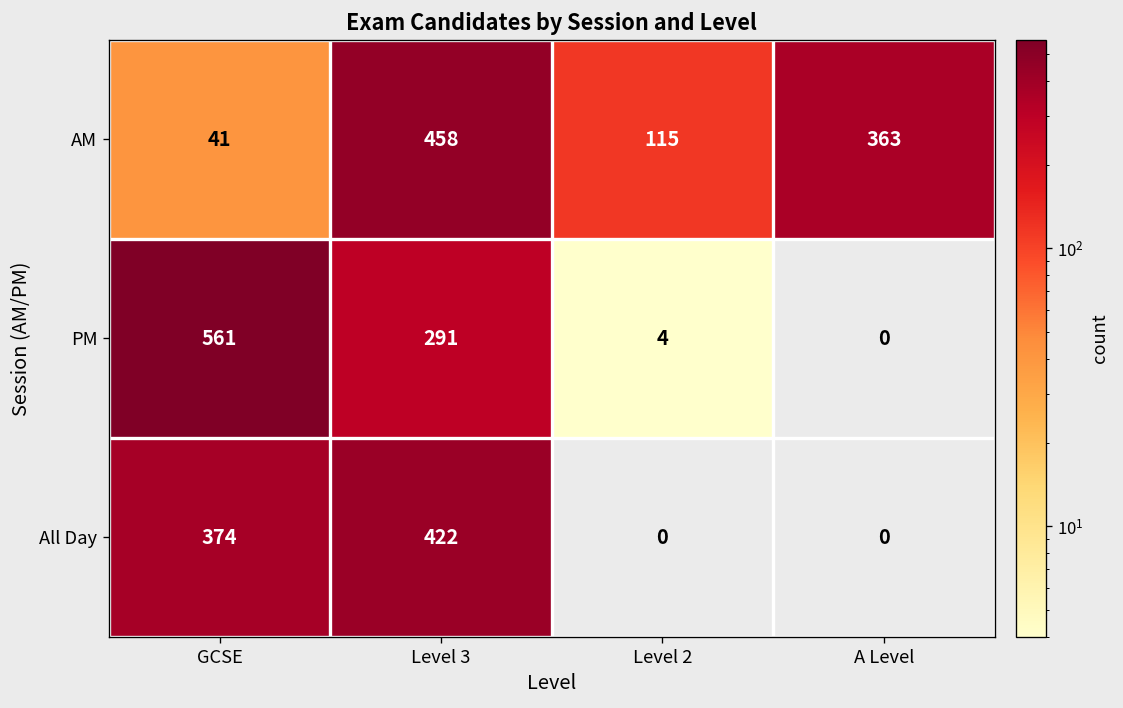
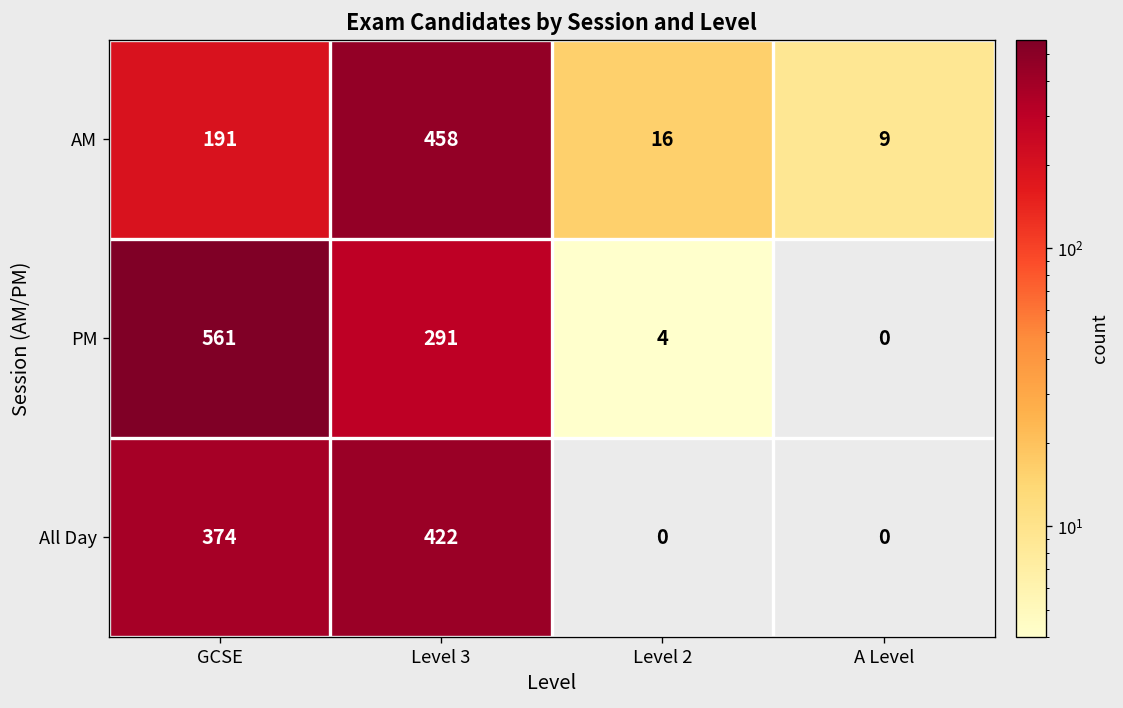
AM, GCSE: 41 -> 191
AM, Level 2: 115 -> 16
AM, A Level: 363 -> 9
